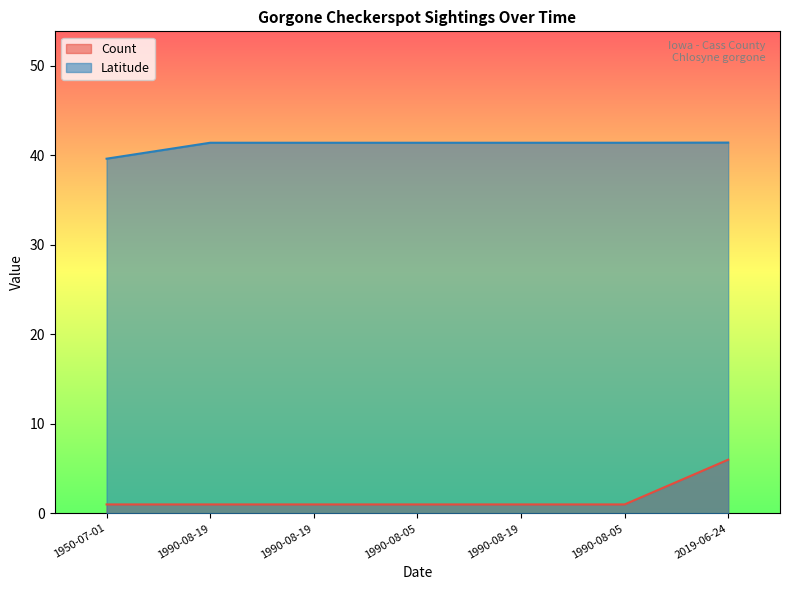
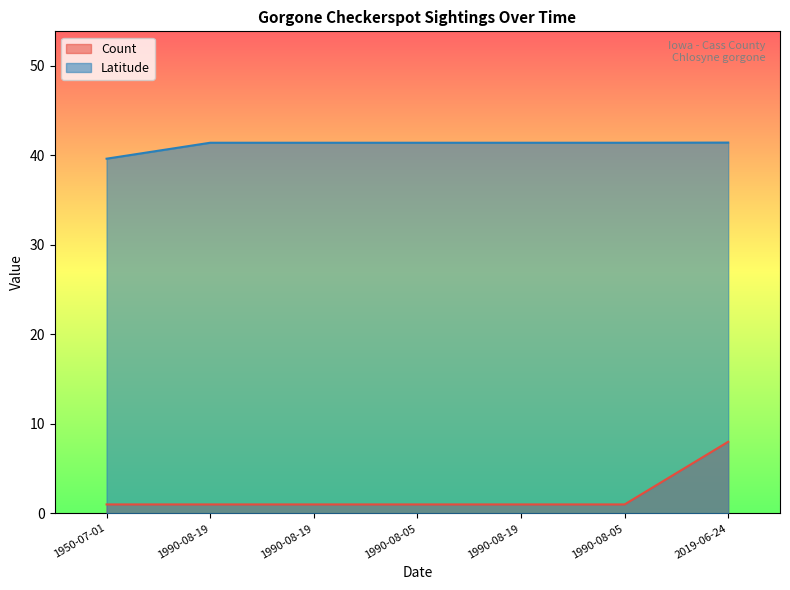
Count, 2019-06-24: 6 -> 8
